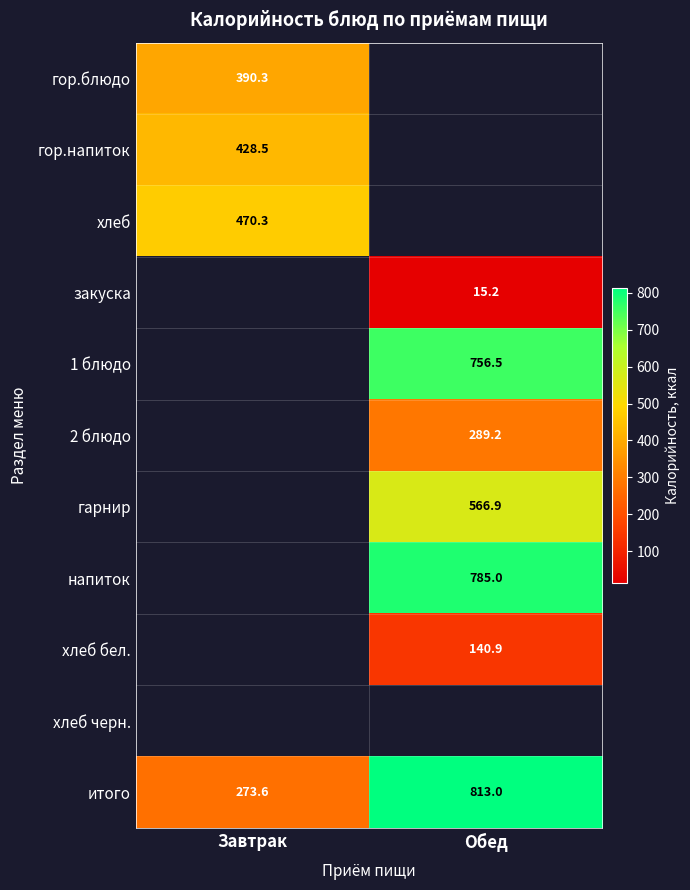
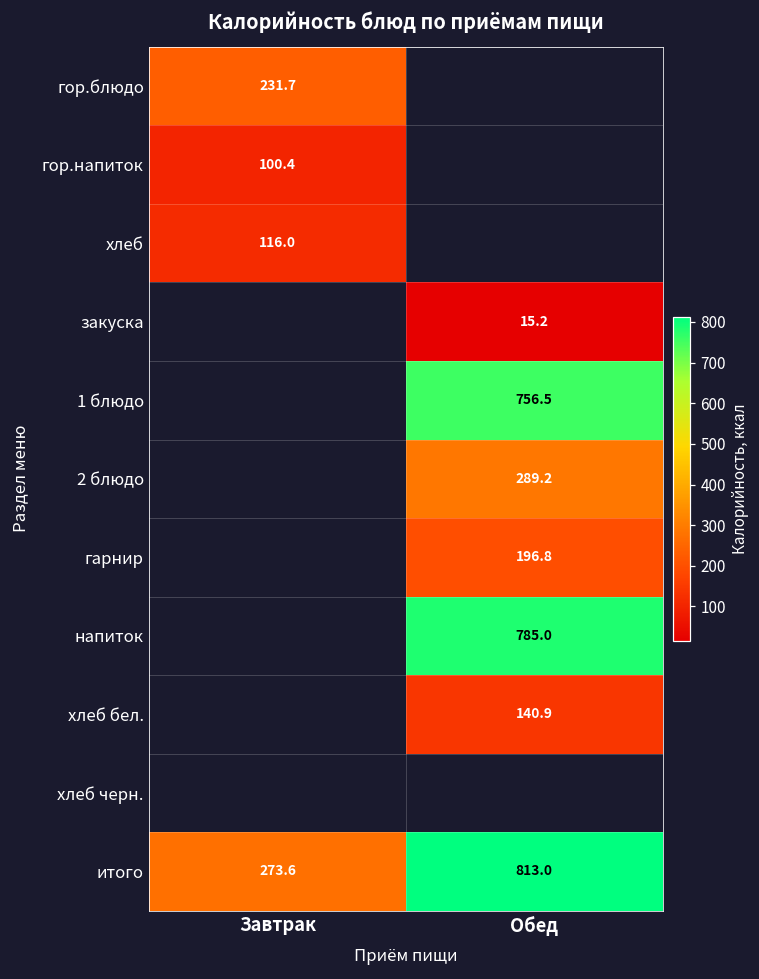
гор.блюдо, Завтрак: 390.3 -> 231.7
гор.напиток, Завтрак: 428.5 -> 100.4
хлеб, Завтрак: 470.3 -> 116.0
гарнир, Обед: 566.9 -> 196.8
